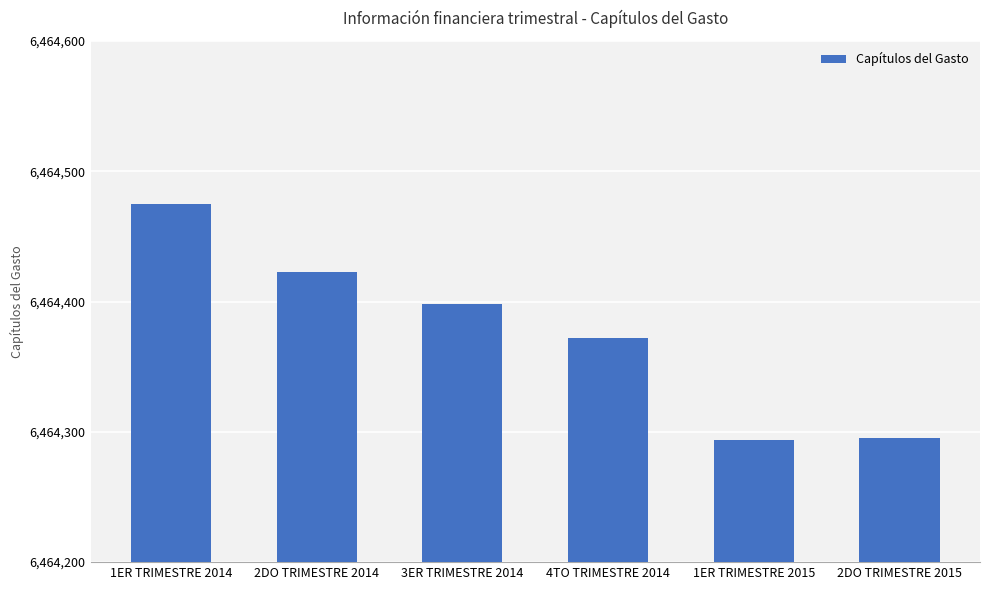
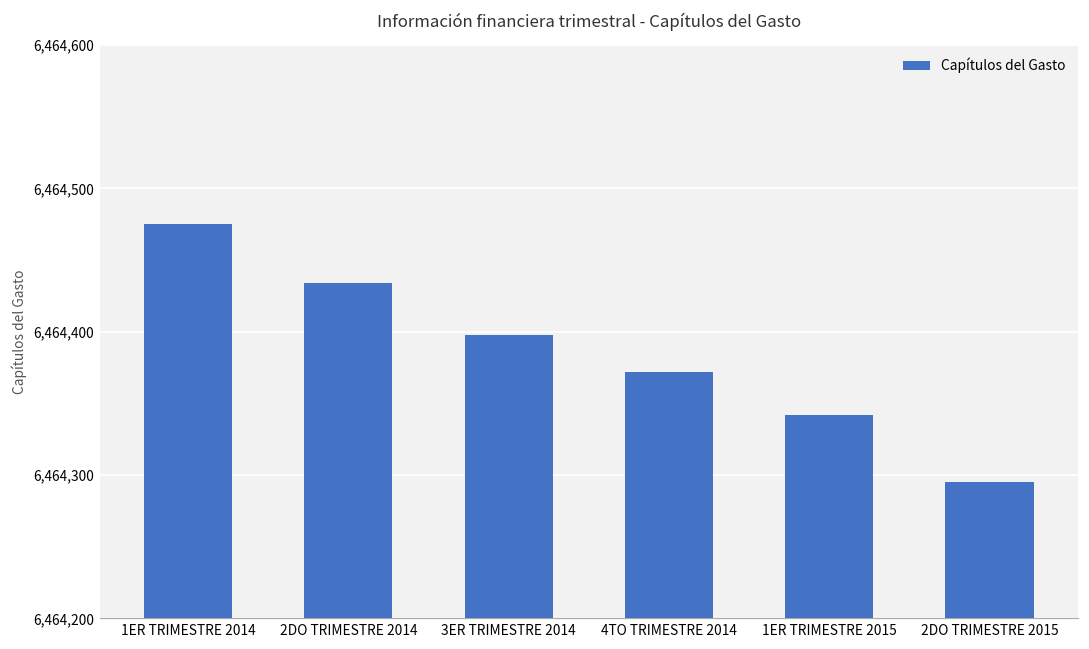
2DO TRIMESTRE 2014: 6,464,423 -> 6,464,434
1ER TRIMESTRE 2015: 6,464,294 -> 6,464,342
